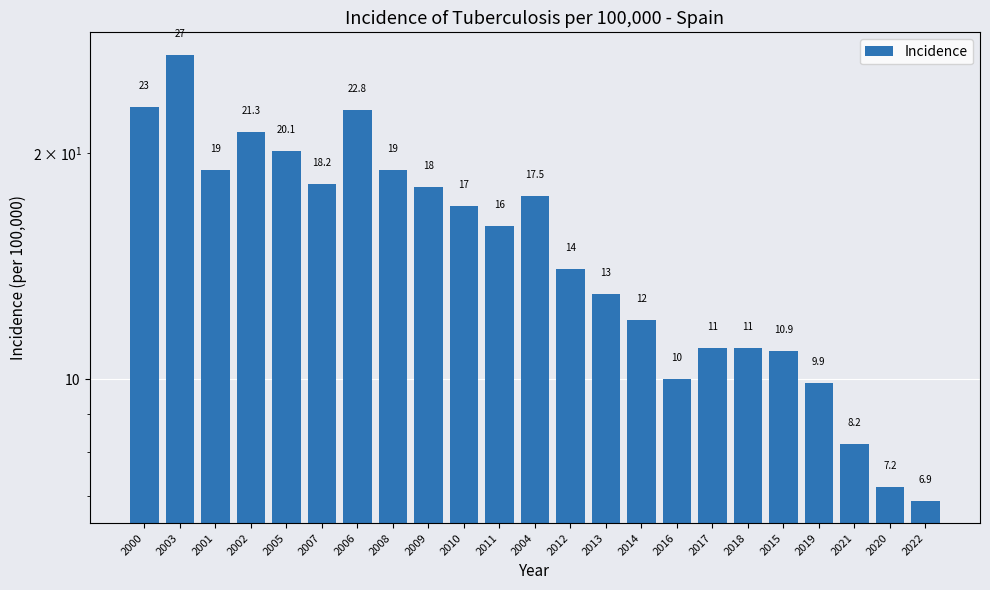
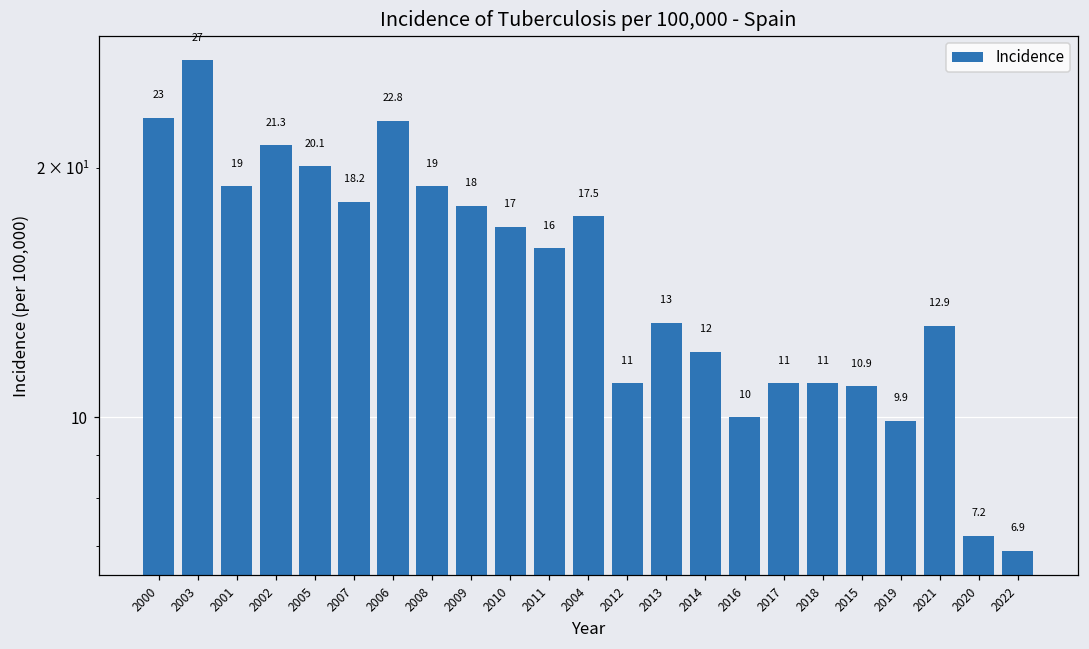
2012: 14 -> 11
2021: 8.2 -> 12.9
